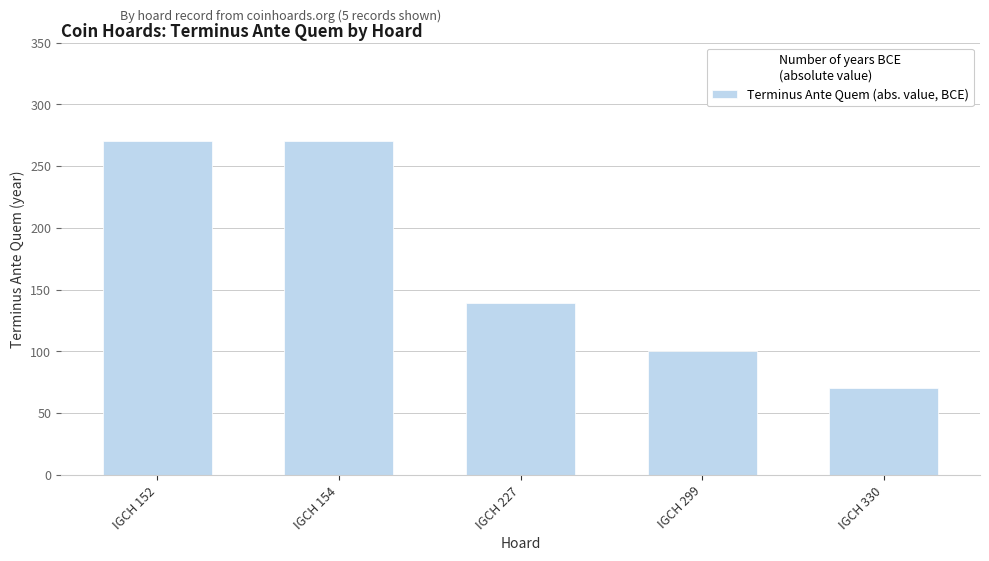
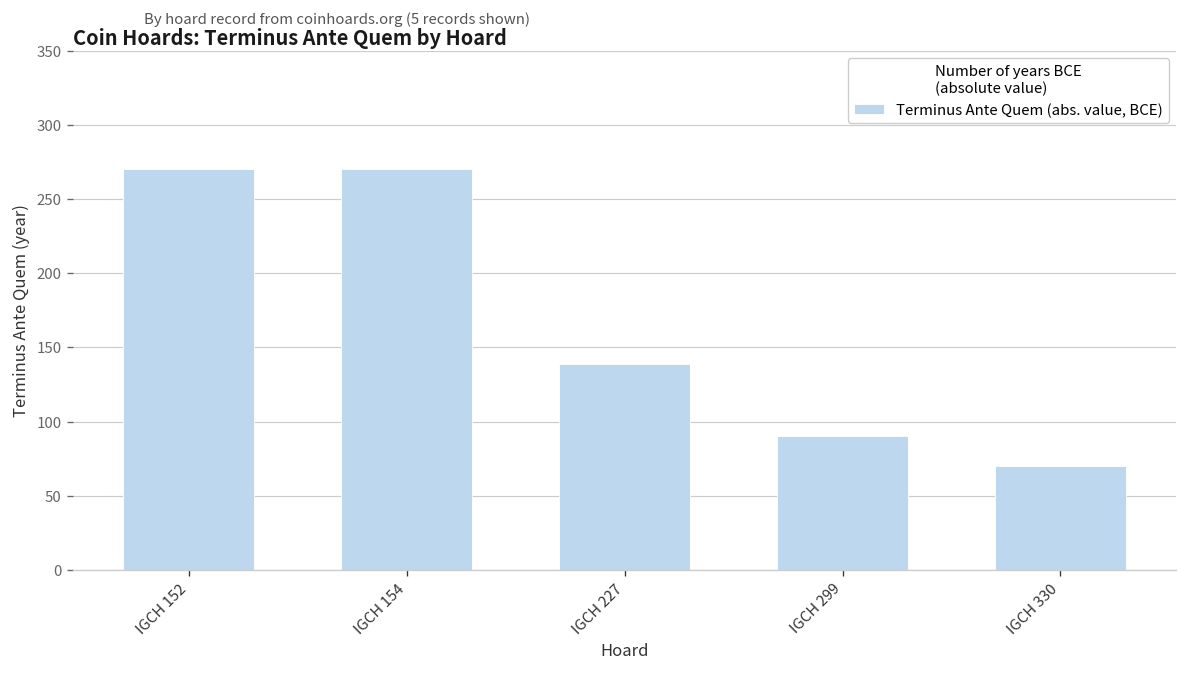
IGCH 299: 100 -> 90
